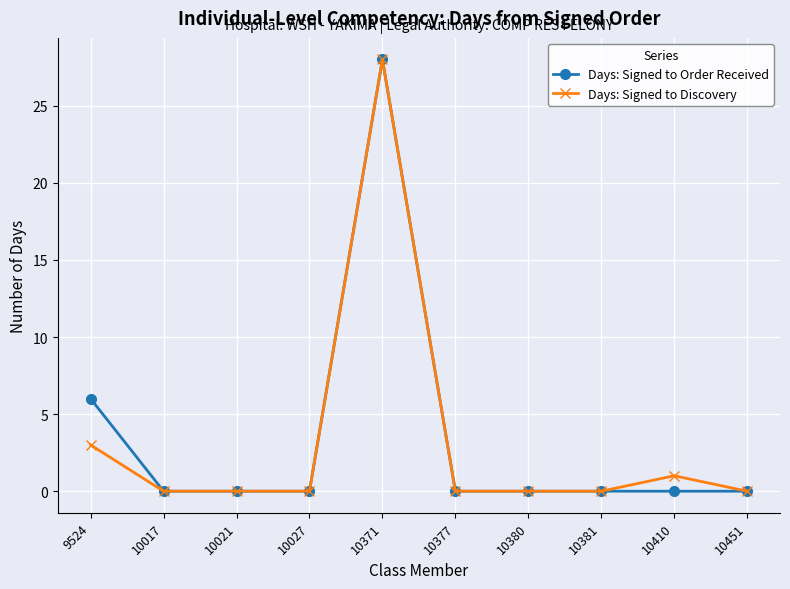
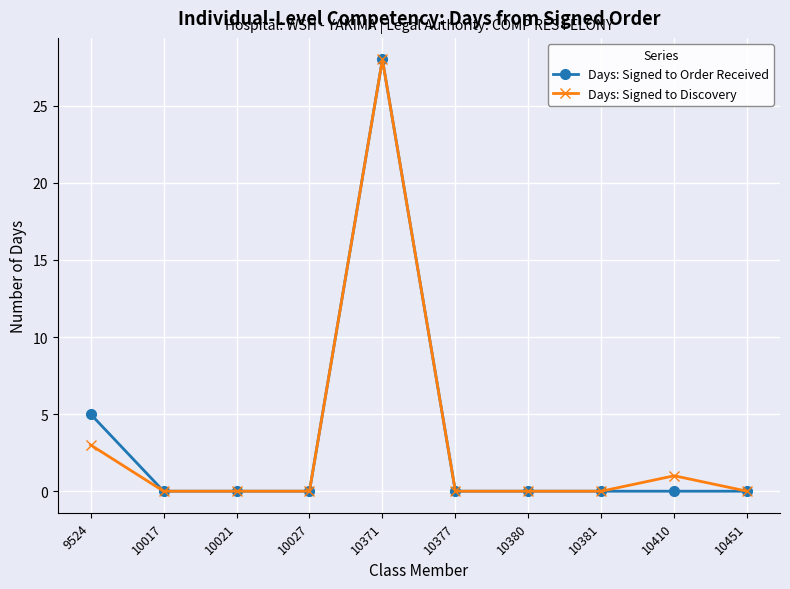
Days: Signed to Order Received, 9524: 6 -> 5
